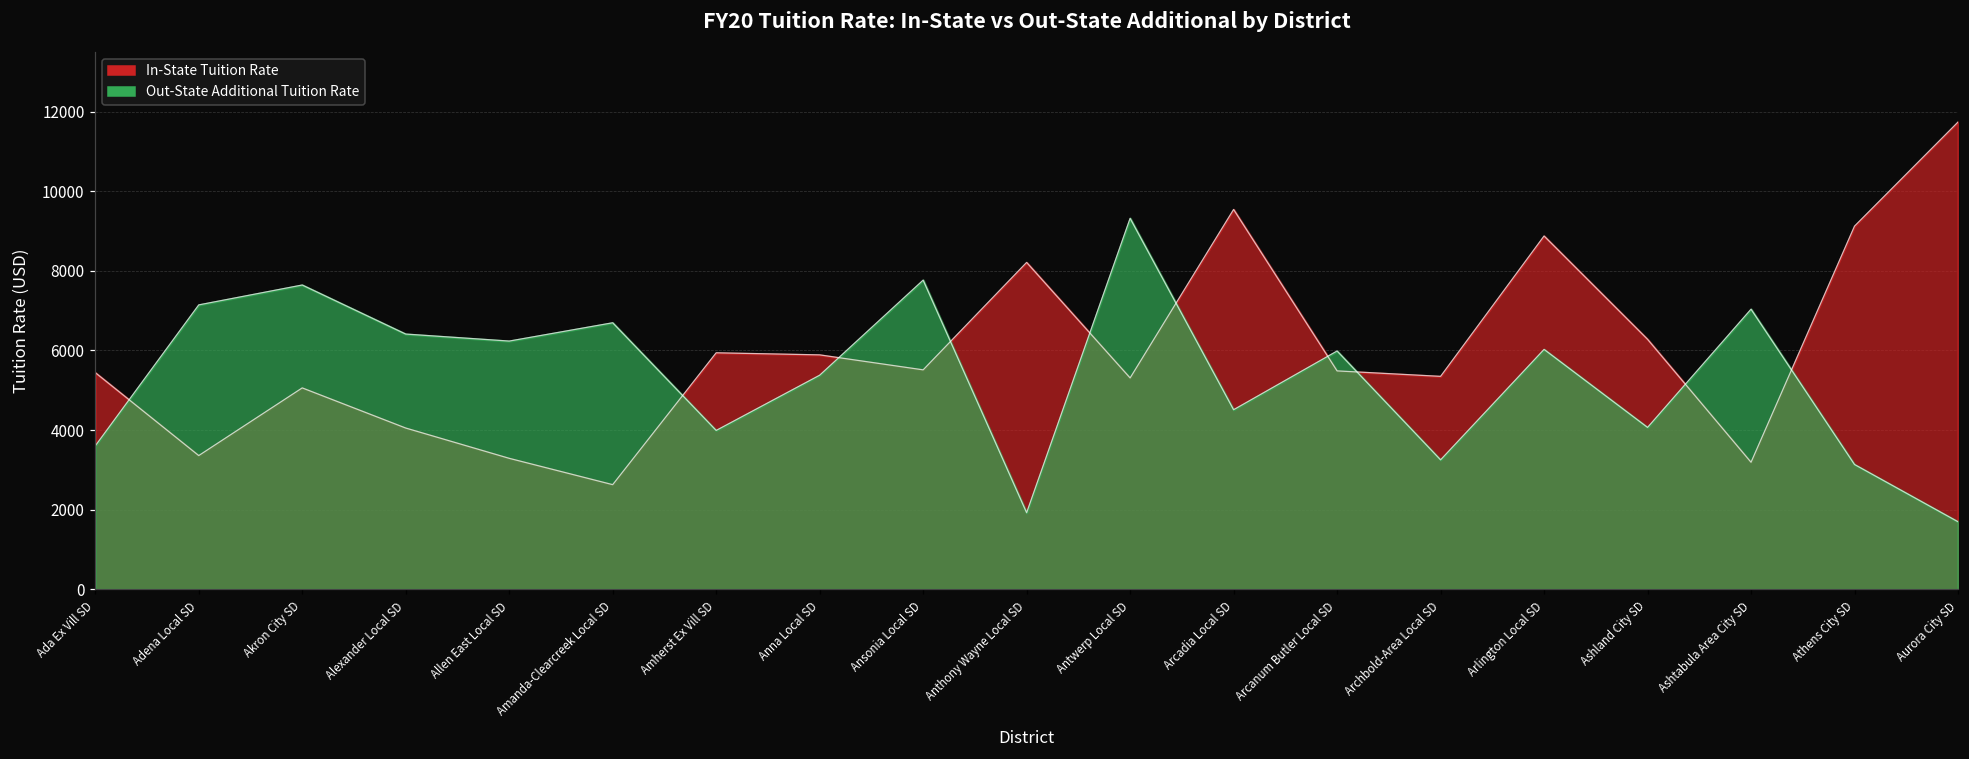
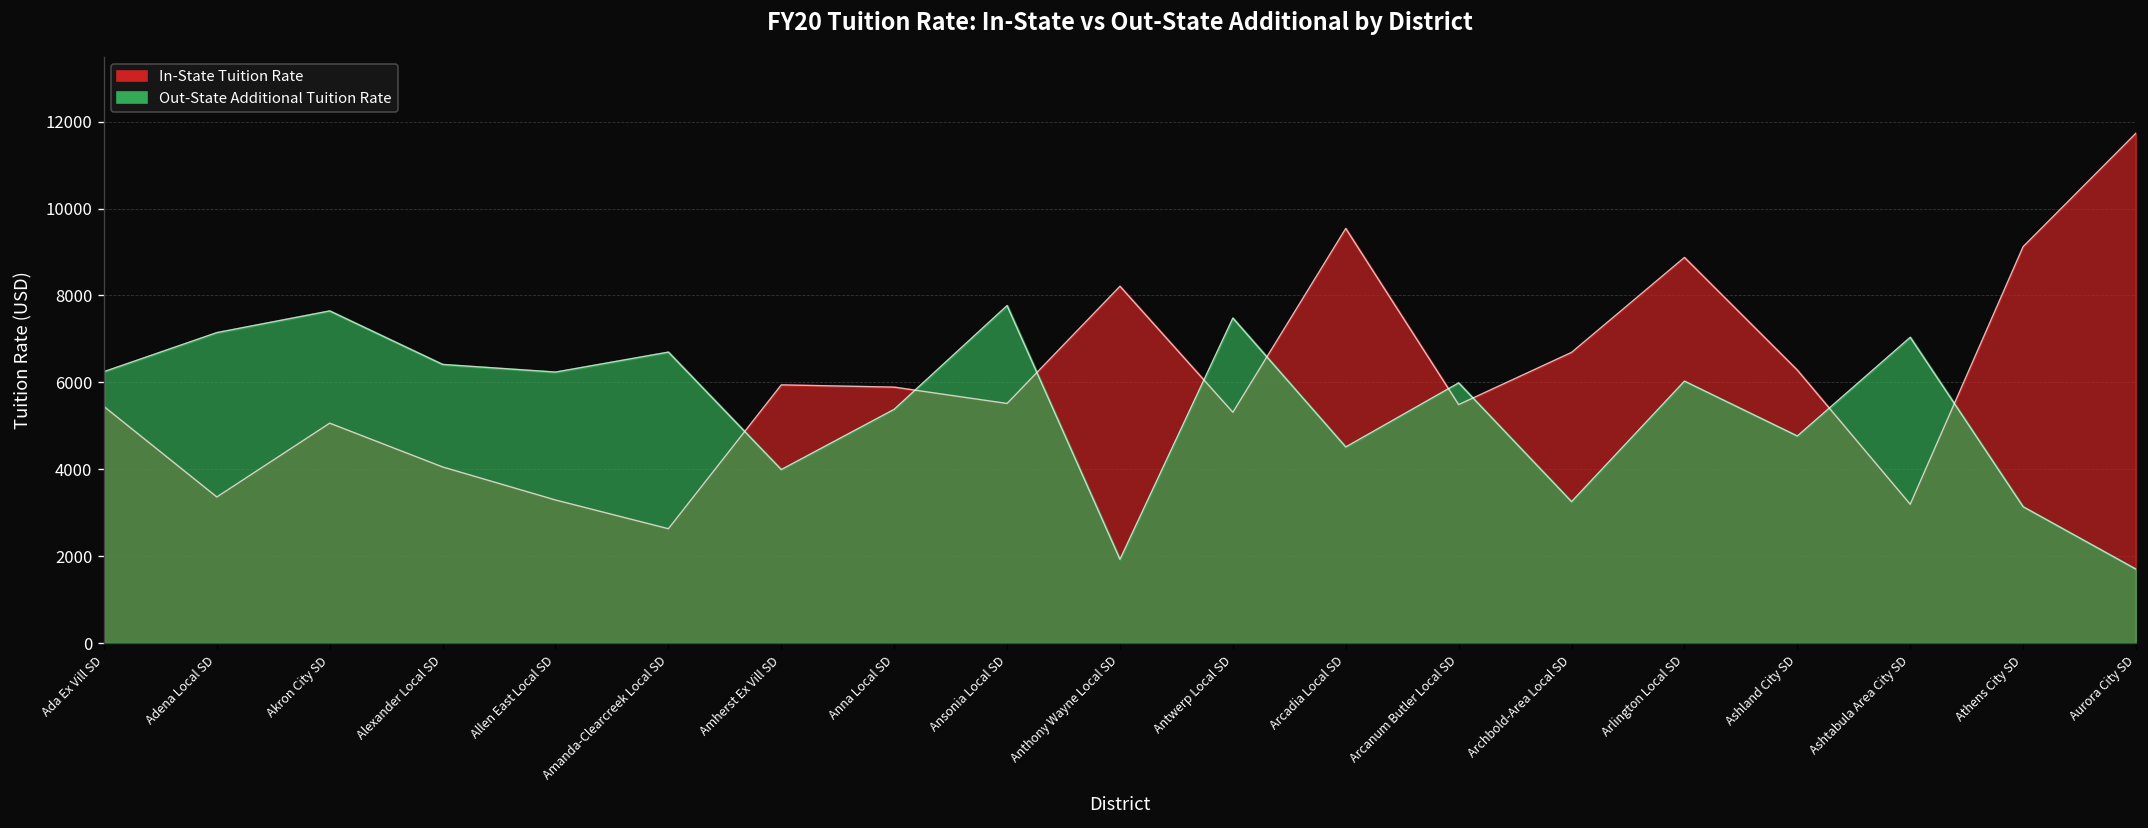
Out-State Additional Tuition Rate, Ada Ex Vill SD: 3600 -> 6200
Out-State Additional Tuition Rate, Antwerp Local SD: 9300 -> 7500
In-State Tuition Rate, Archbold-Area Local SD: 5400 -> 6700
Out-State Additional Tuition Rate, Ashland City SD: 4100 -> 4800
